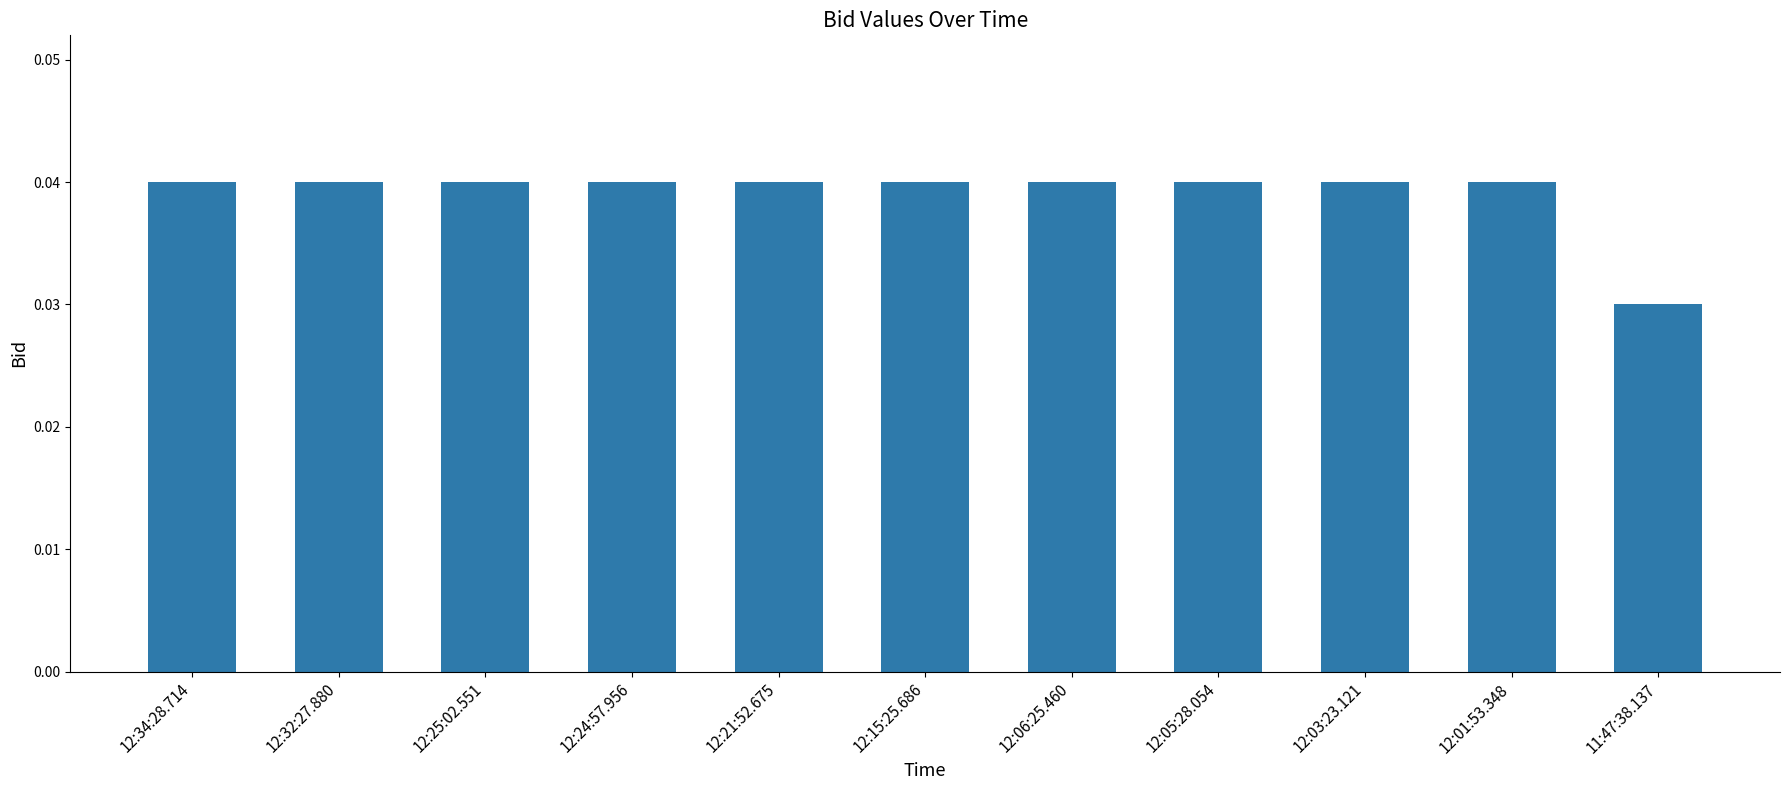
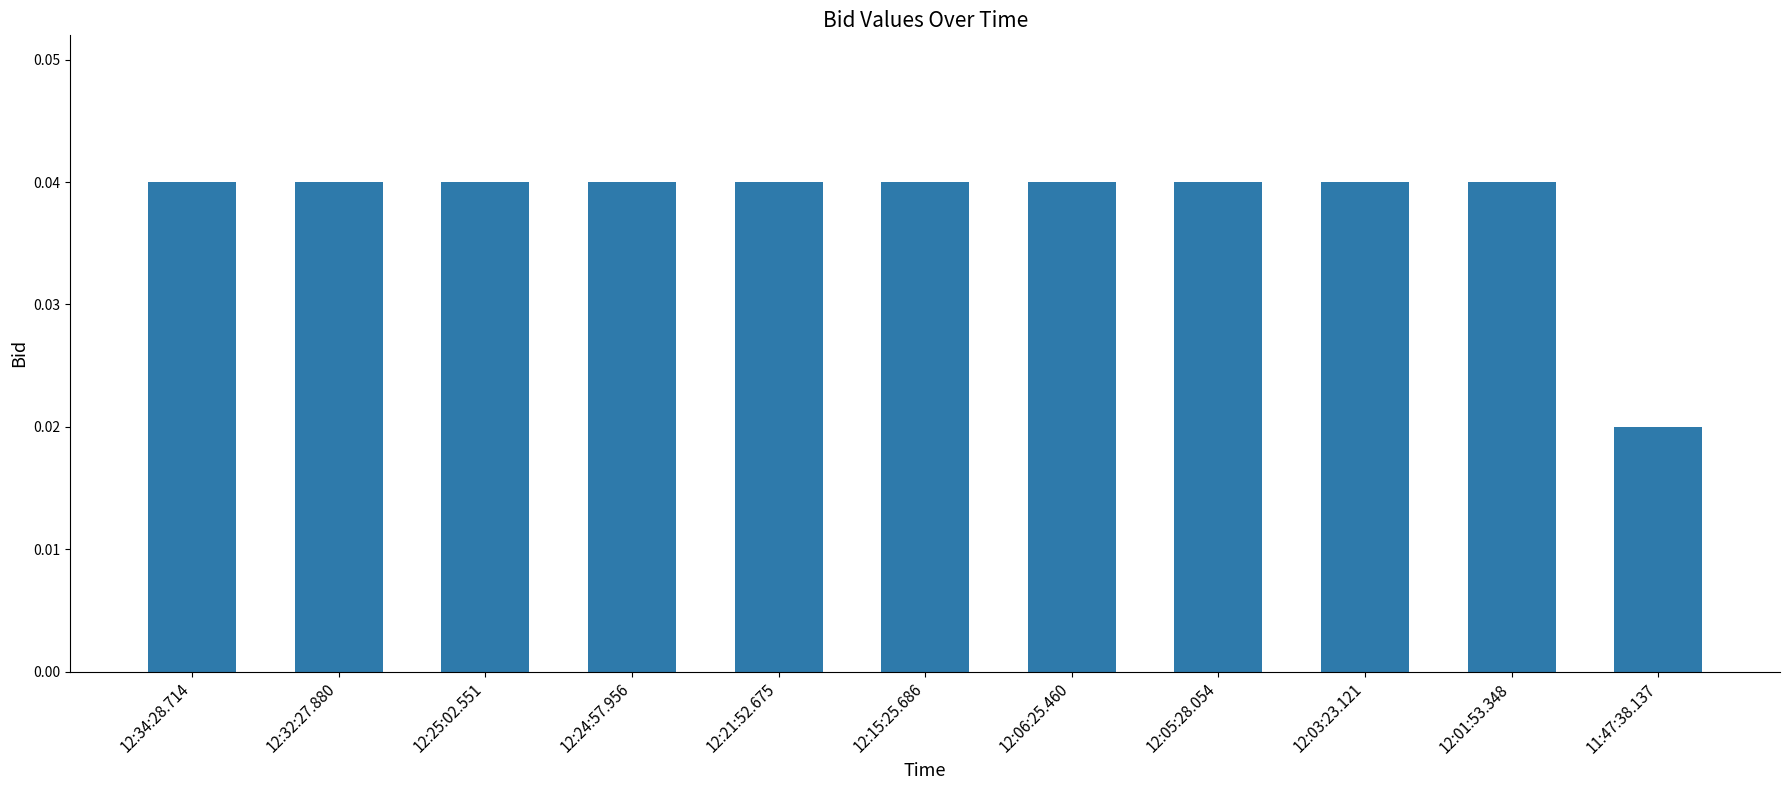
11:47:38.137: 0.03 -> 0.02
